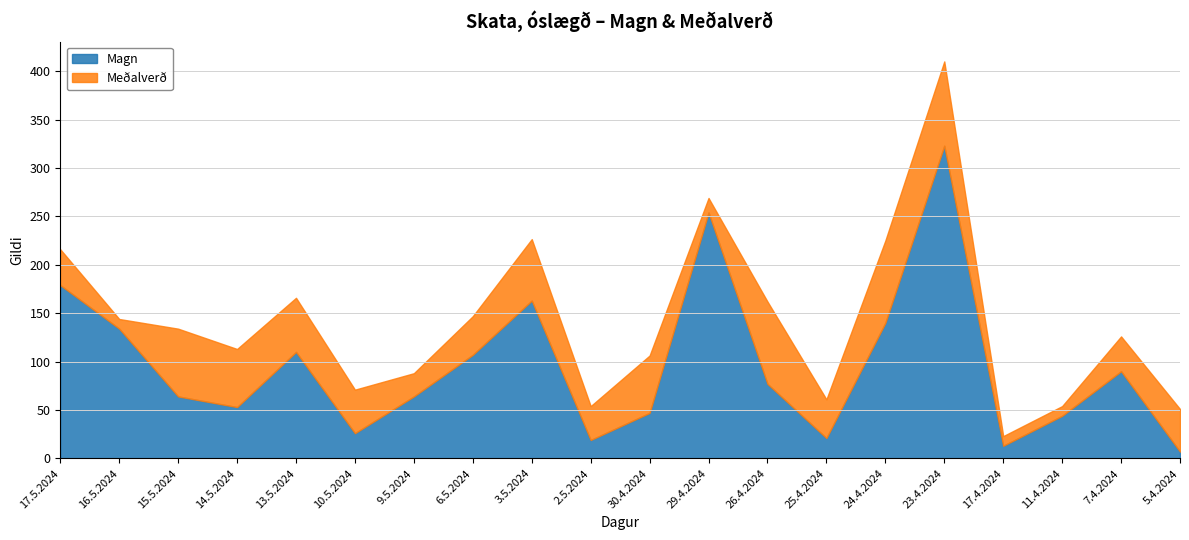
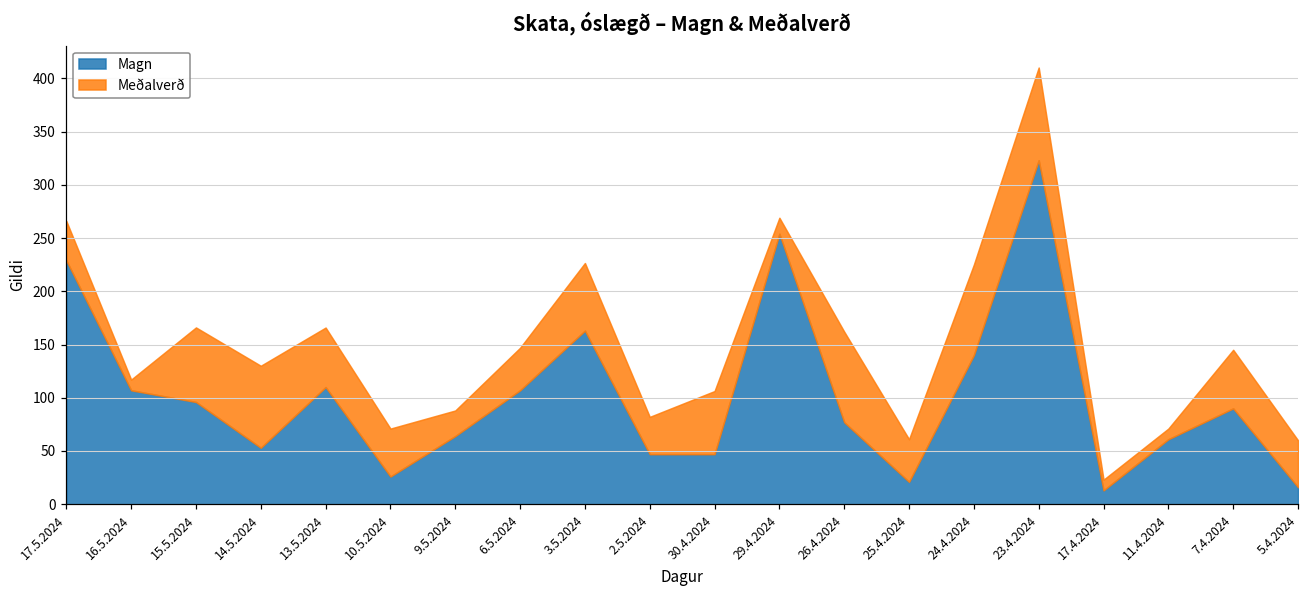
Magn, 17.5.2024: 180 -> 230
Magn, 16.5.2024: 130 -> 110
Magn, 15.5.2024: 60 -> 100
Meðalverð, 14.5.2024: 60 -> 80
Magn, 2.5.2024: 20 -> 50
Magn, 11.4.2024: 40 -> 60
Meðalverð, 7.4.2024: 40 -> 60
Magn, 5.4.2024: 10 -> 20
